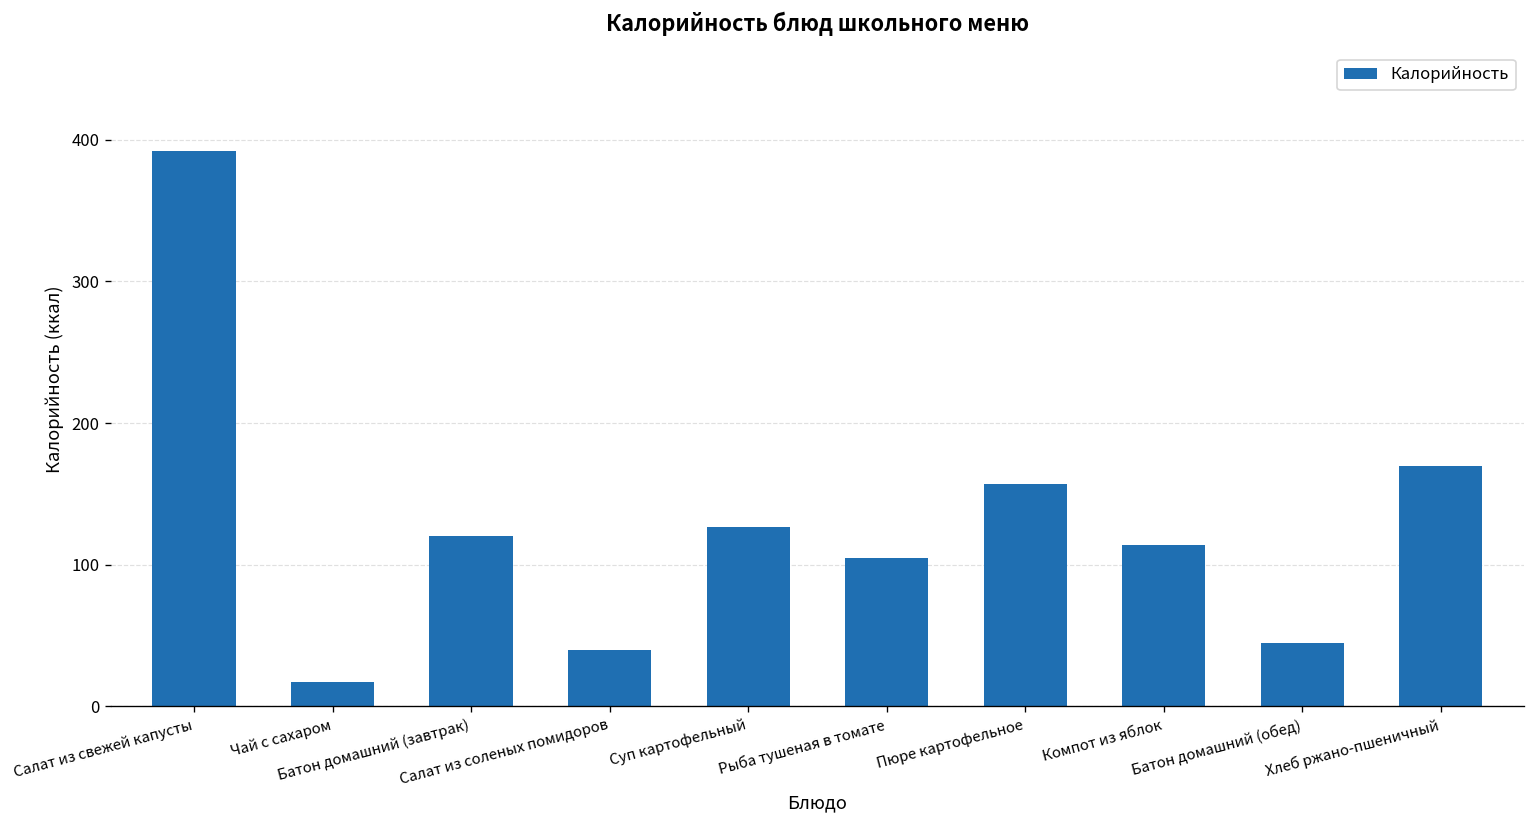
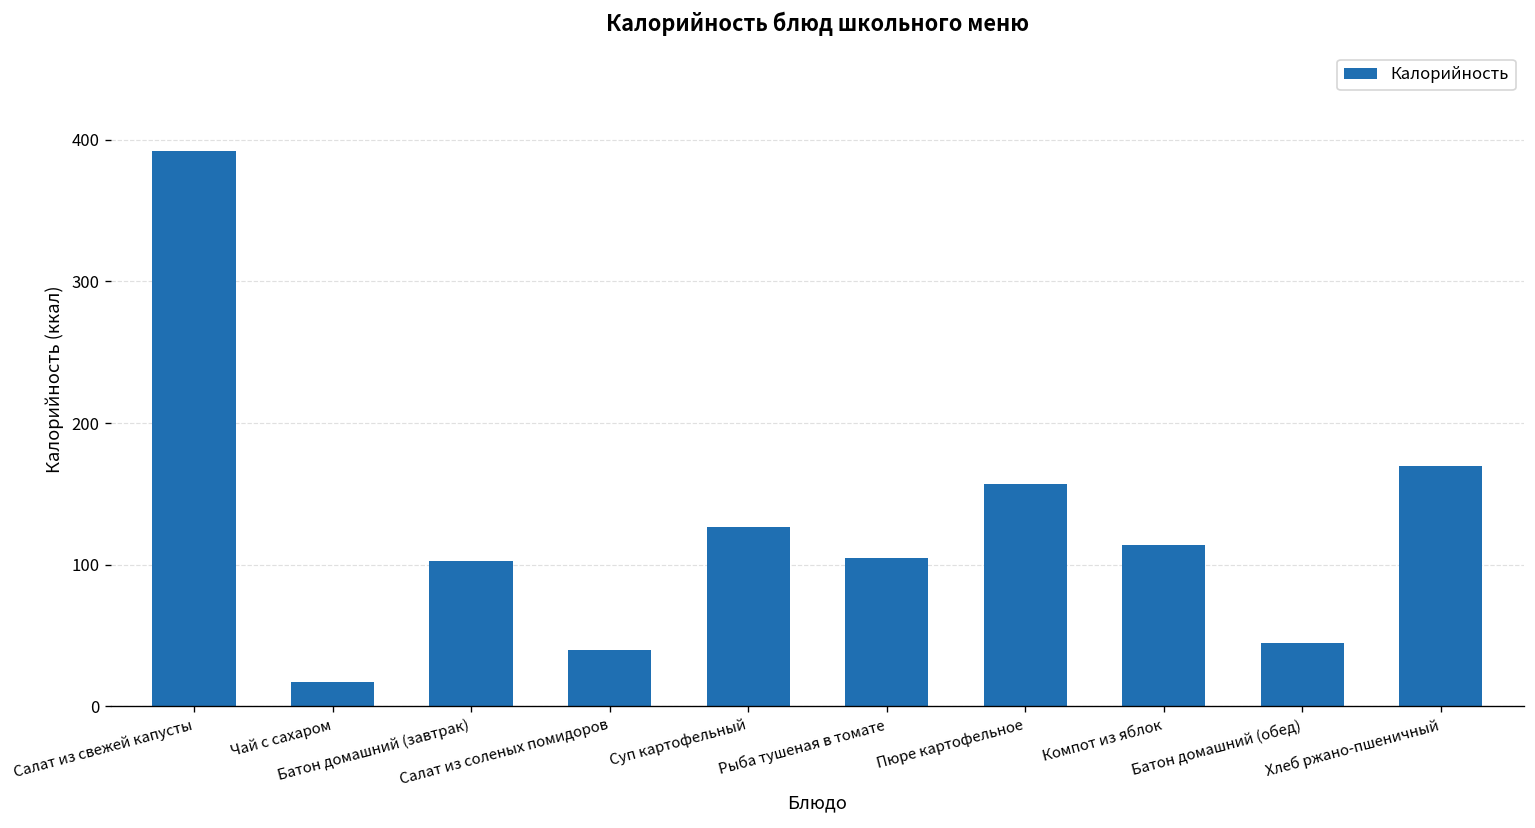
Батон домашний (завтрак): 120 -> 103
